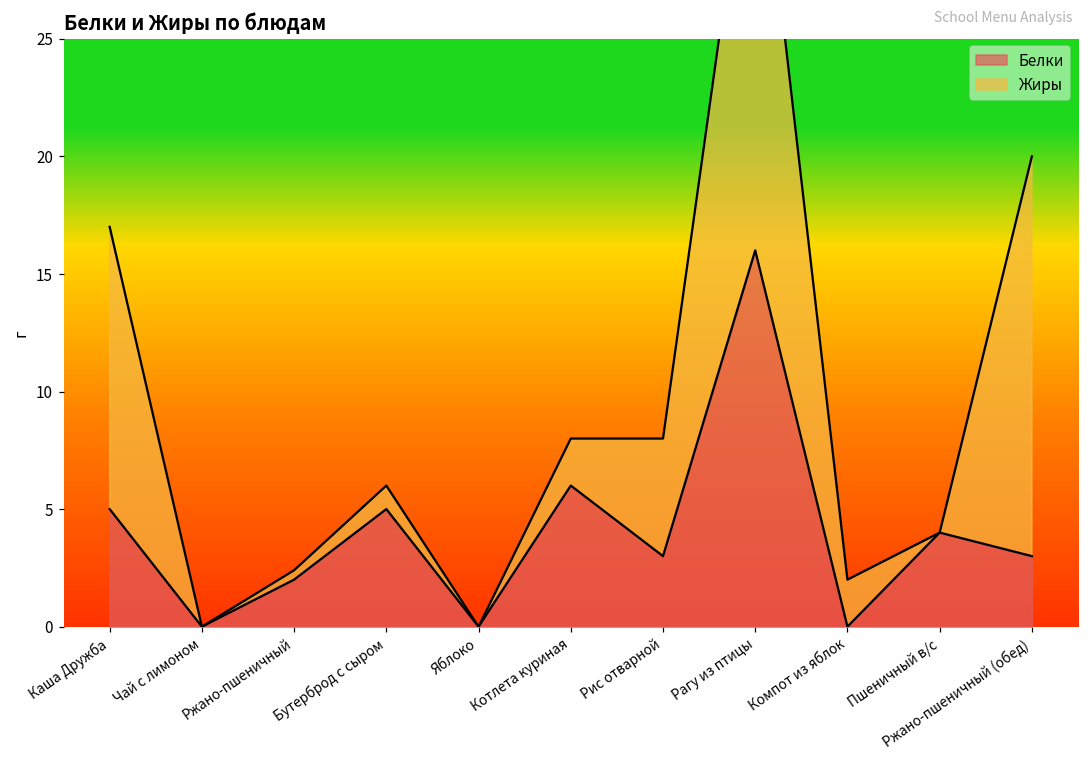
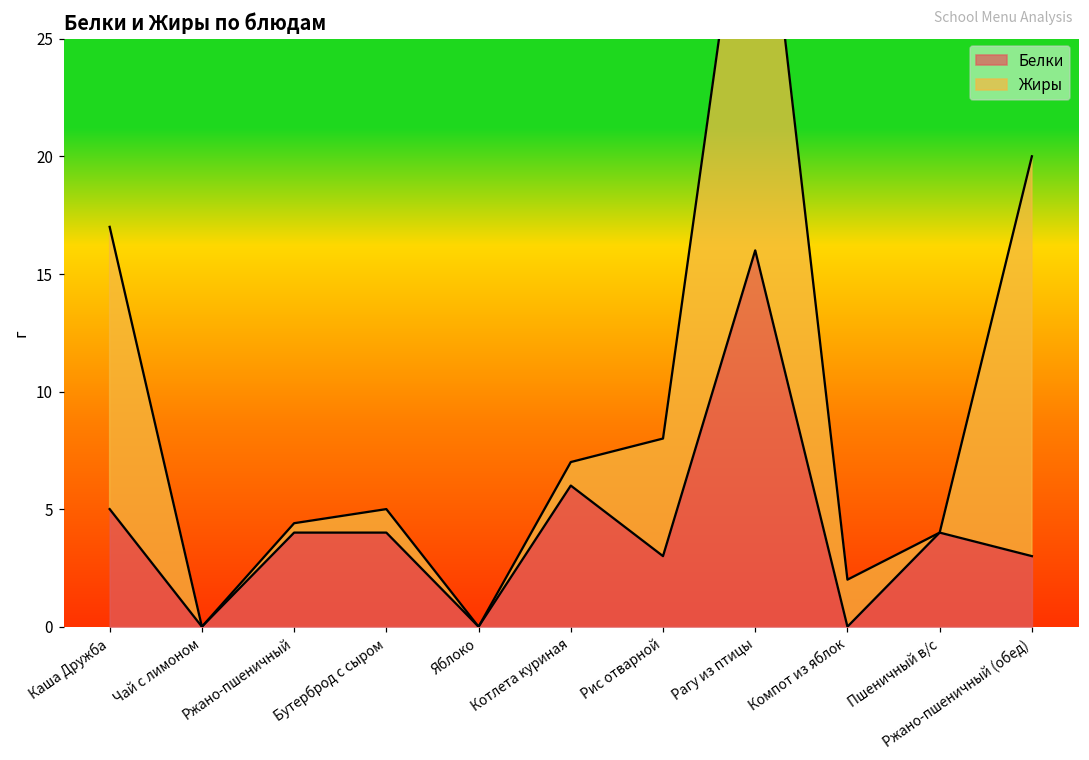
Белки, Ржано-пшеничный: 2 -> 4
Белки, Бутерброд с сыром: 5 -> 4
Жиры, Котлета куриная: 2 -> 1
